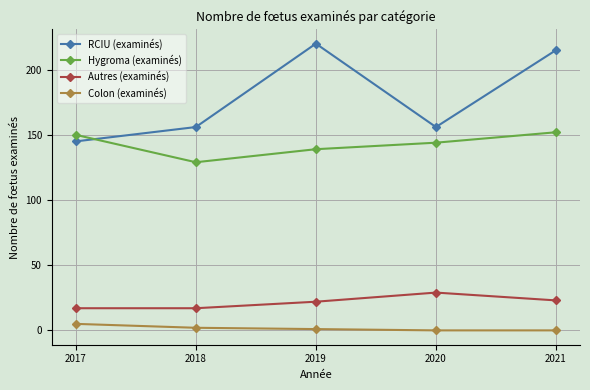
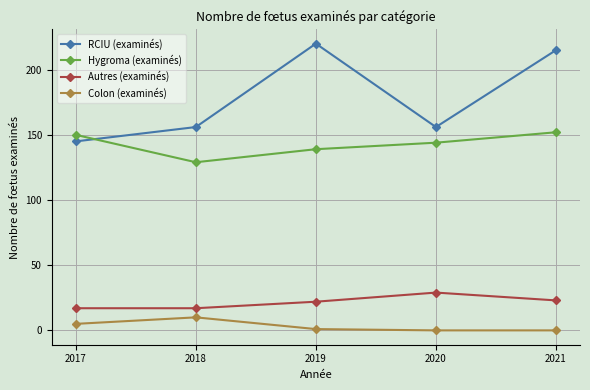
Colon (examinés), 2018: 2 -> 10
